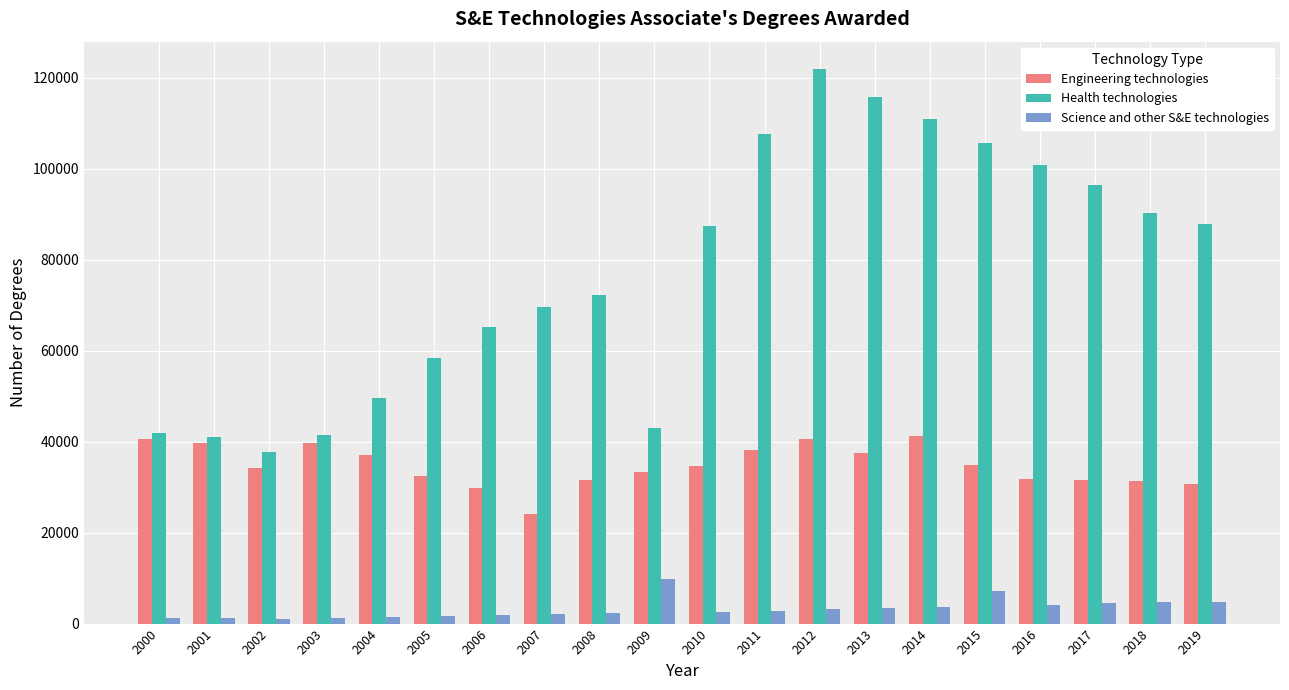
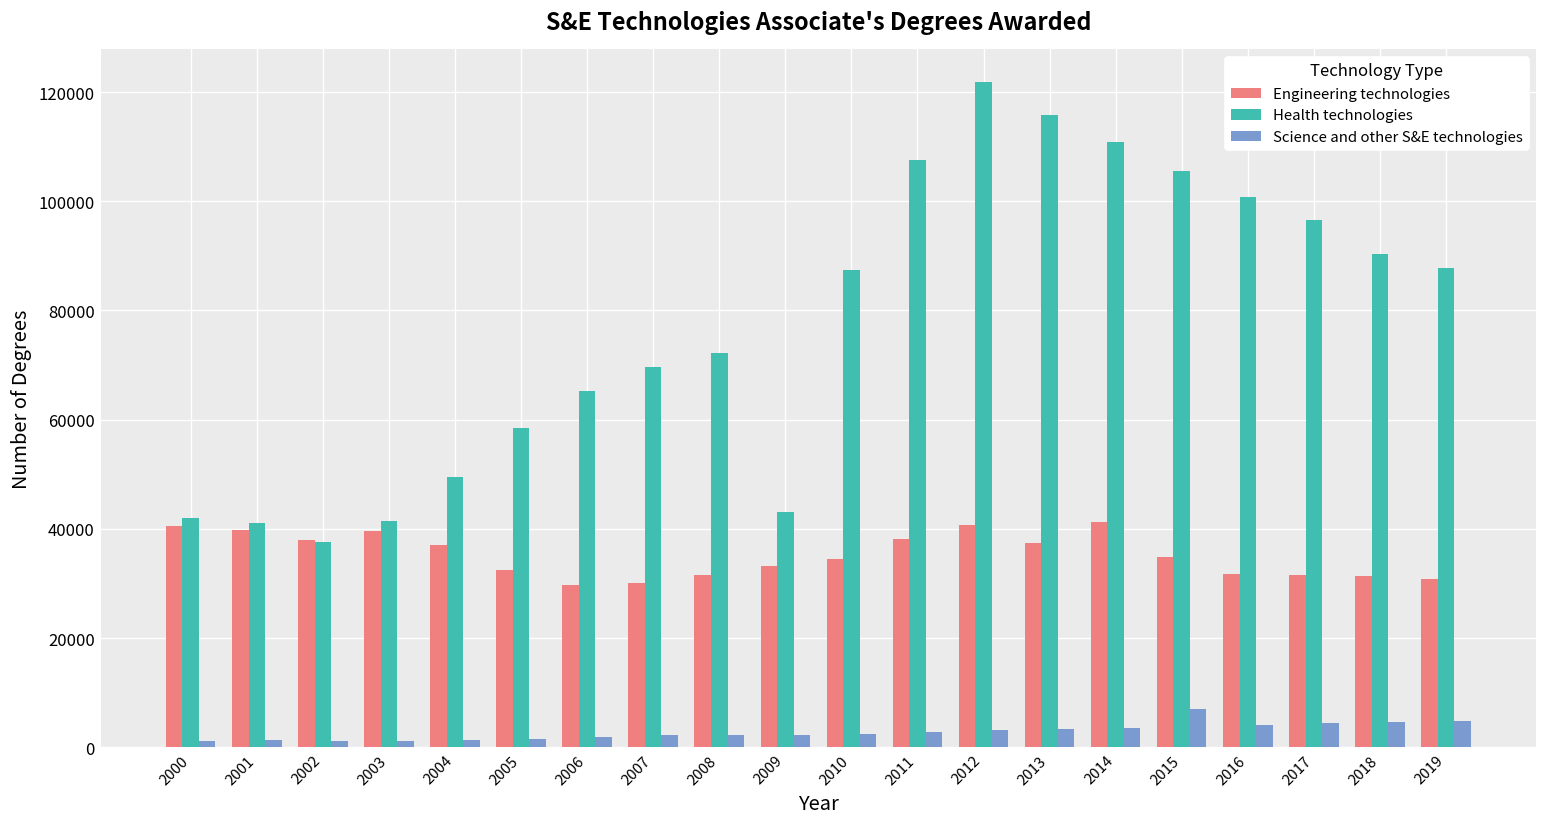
Engineering technologies, 2002: 34000 -> 38000
Engineering technologies, 2007: 24000 -> 30000
Science and other S&E technologies, 2009: 10000 -> 2000
